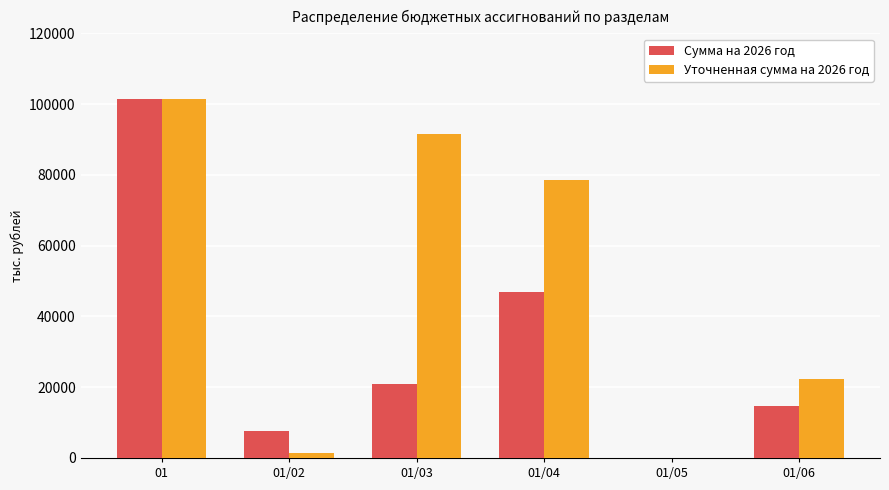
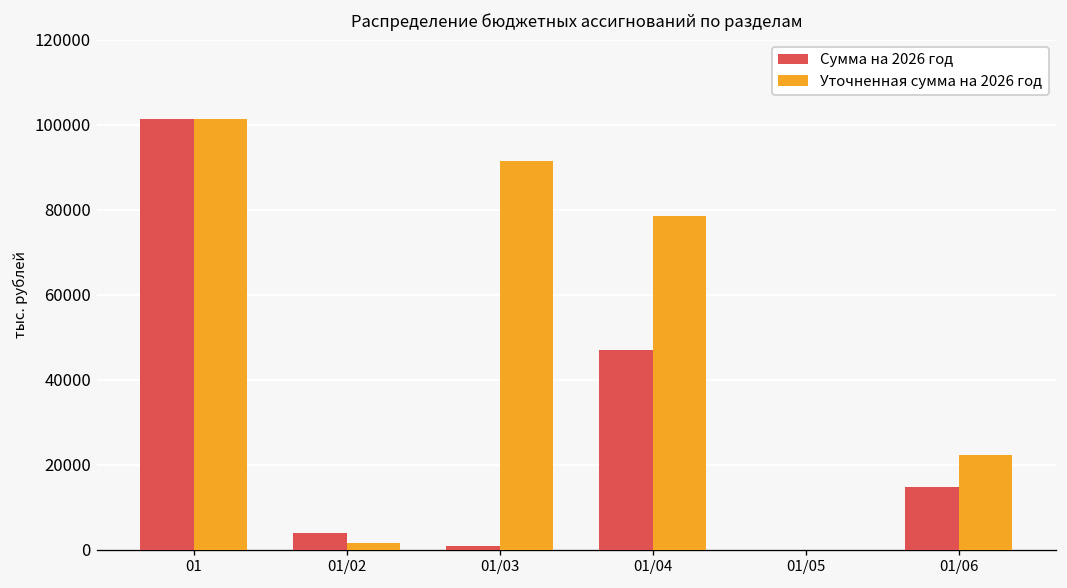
Сумма на 2026 год, 01/02: 8000 -> 4000
Сумма на 2026 год, 01/03: 21000 -> 1000
